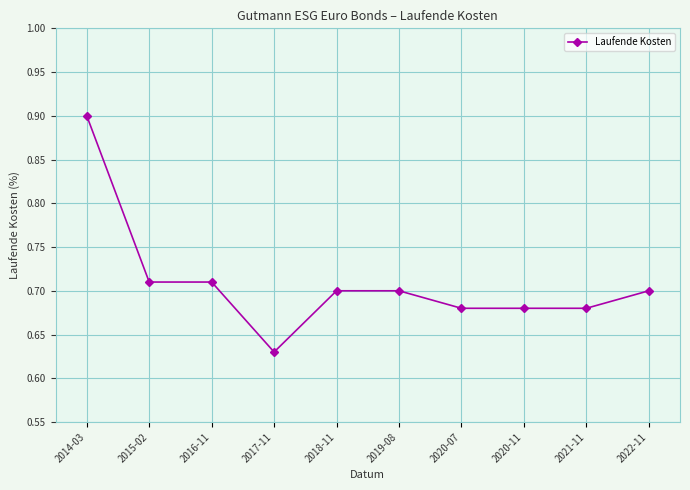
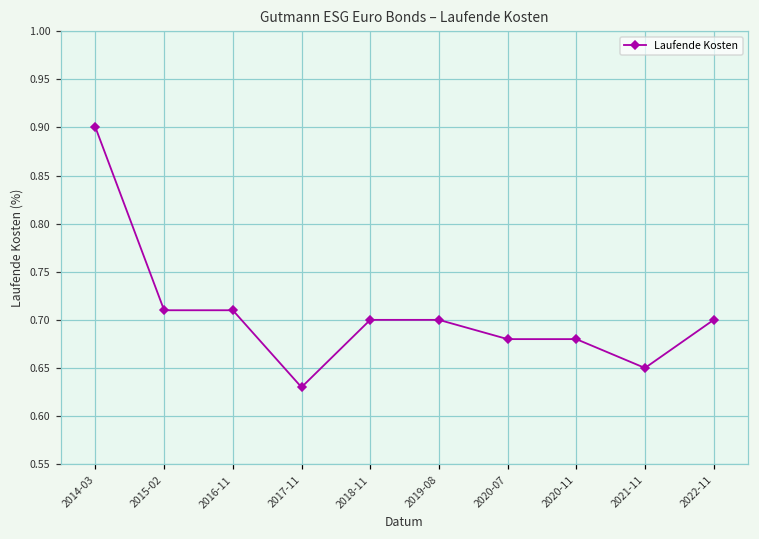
2021-11: 0.68 -> 0.65
